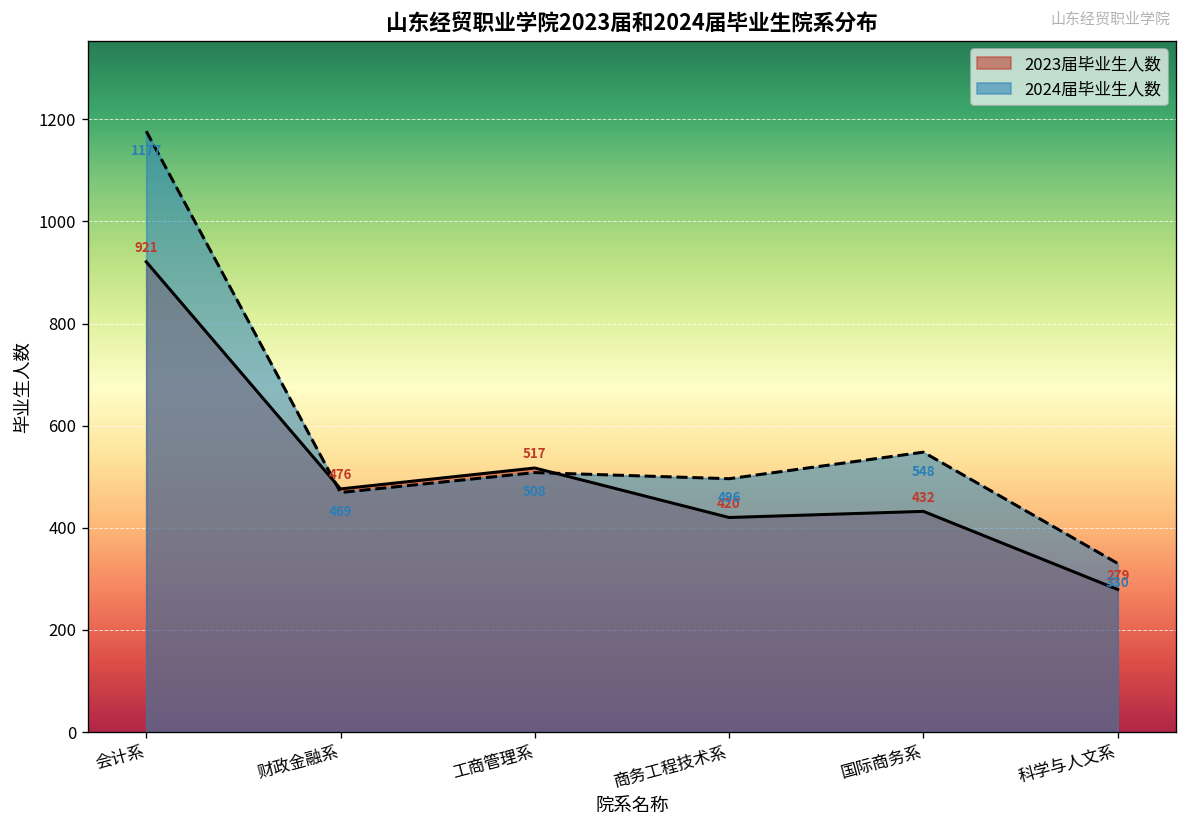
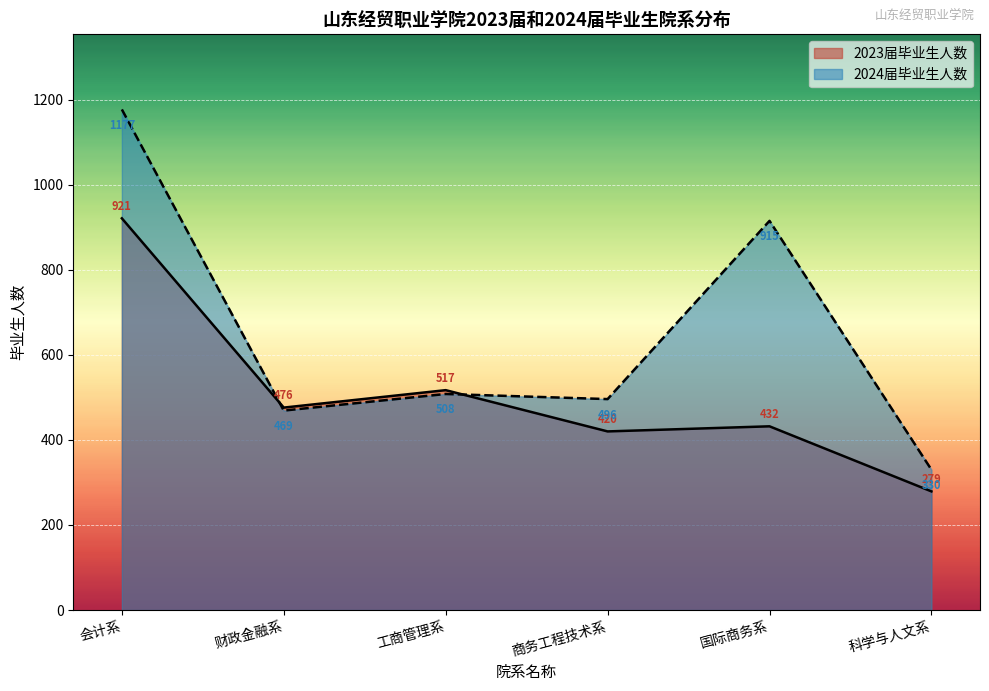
2024届毕业生人数, 国际商务系: 548 -> 915
